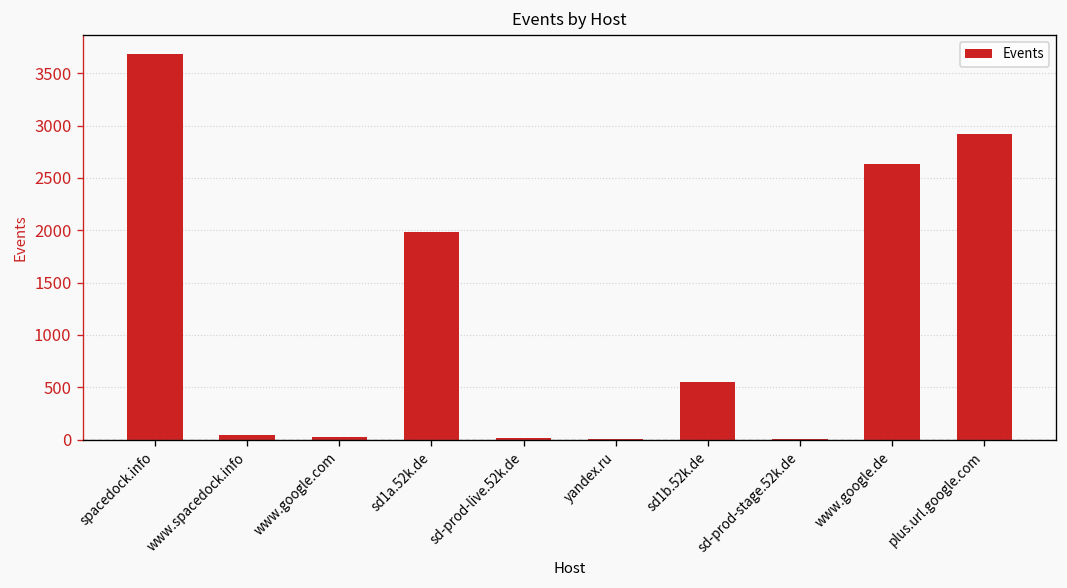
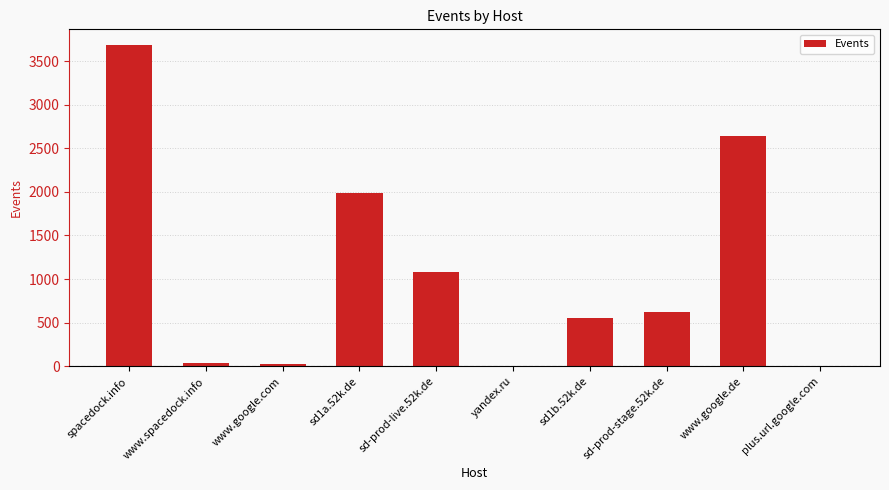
sd-prod-live.52k.de: 0 -> 1100
sd-prod-stage.52k.de: 0 -> 600
plus.url.google.com: 2900 -> 0
